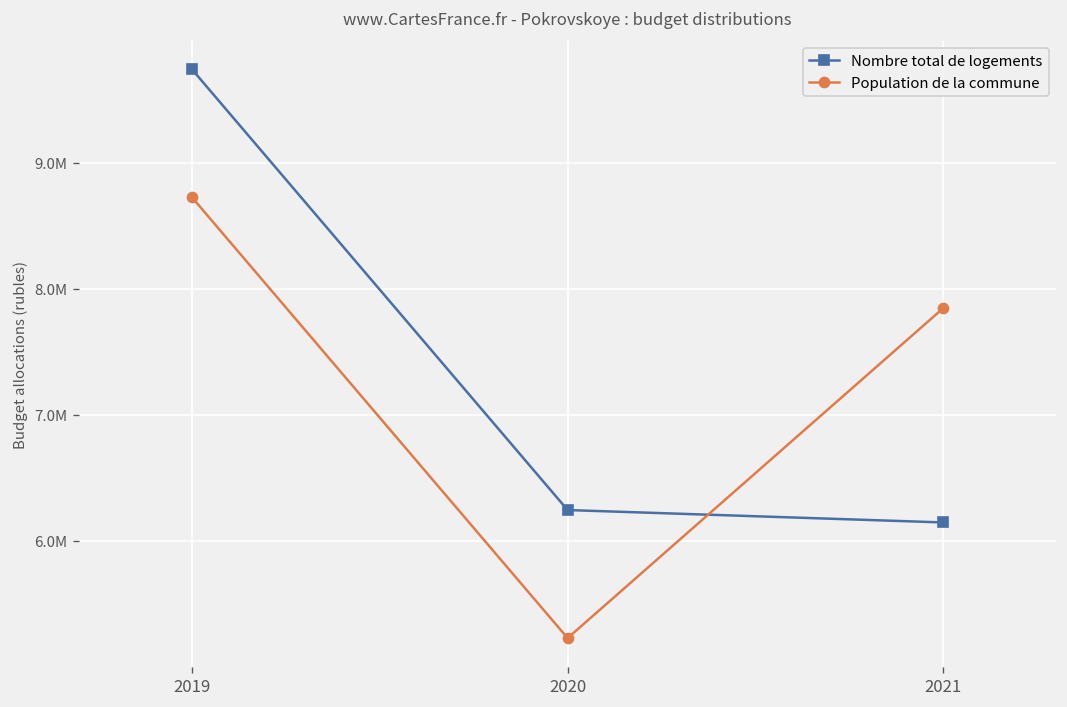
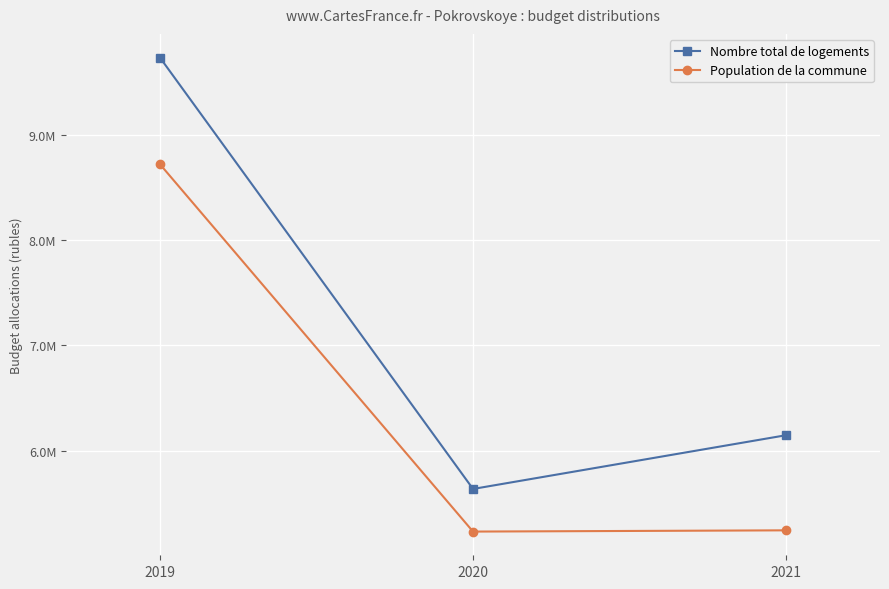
Nombre total de logements, 2020: 6240000 -> 5630000
Population de la commune, 2021: 7850000 -> 5240000
